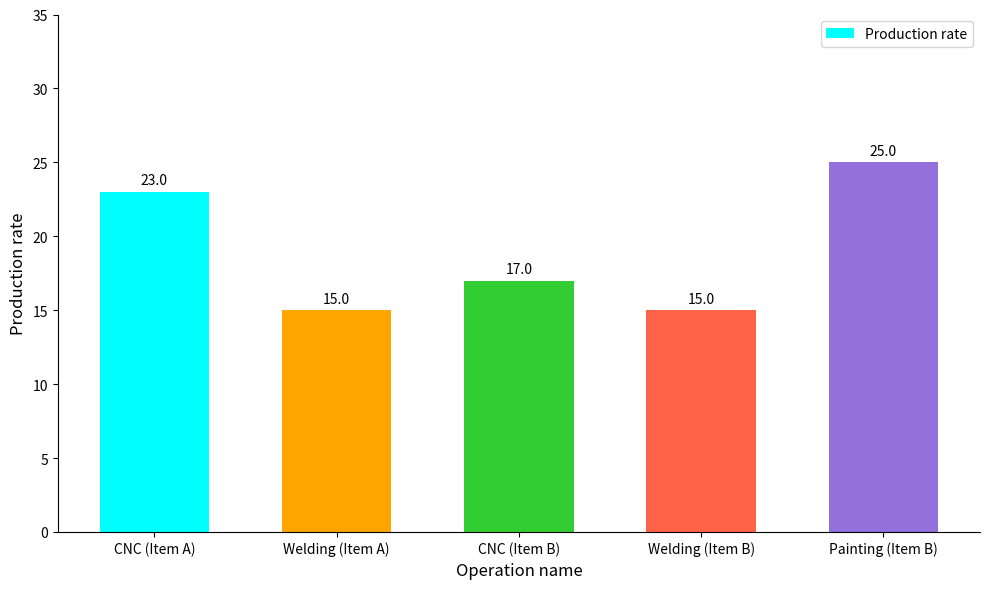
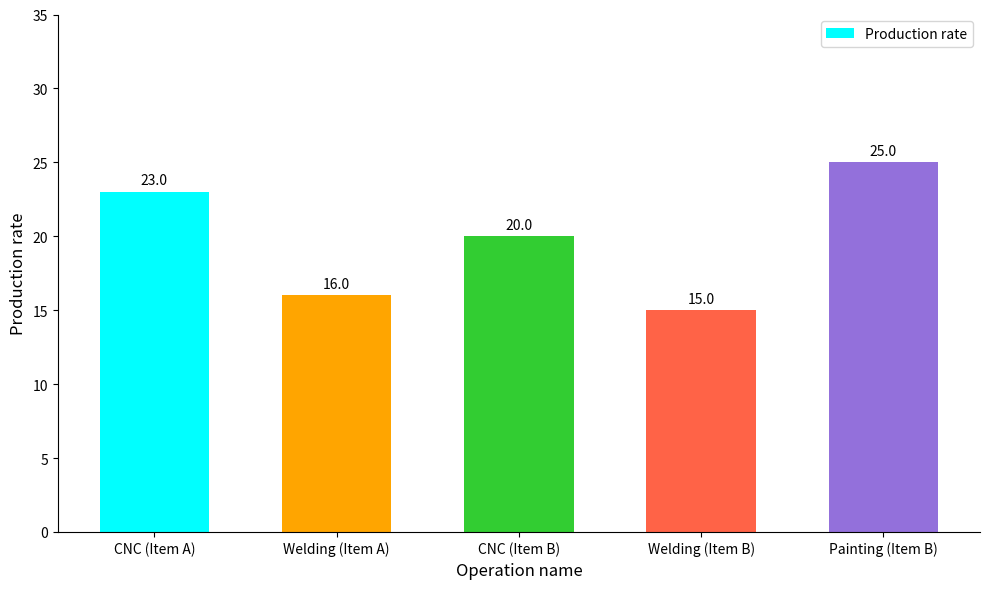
Welding (Item A): 15.0 -> 16.0
CNC (Item B): 17.0 -> 20.0
